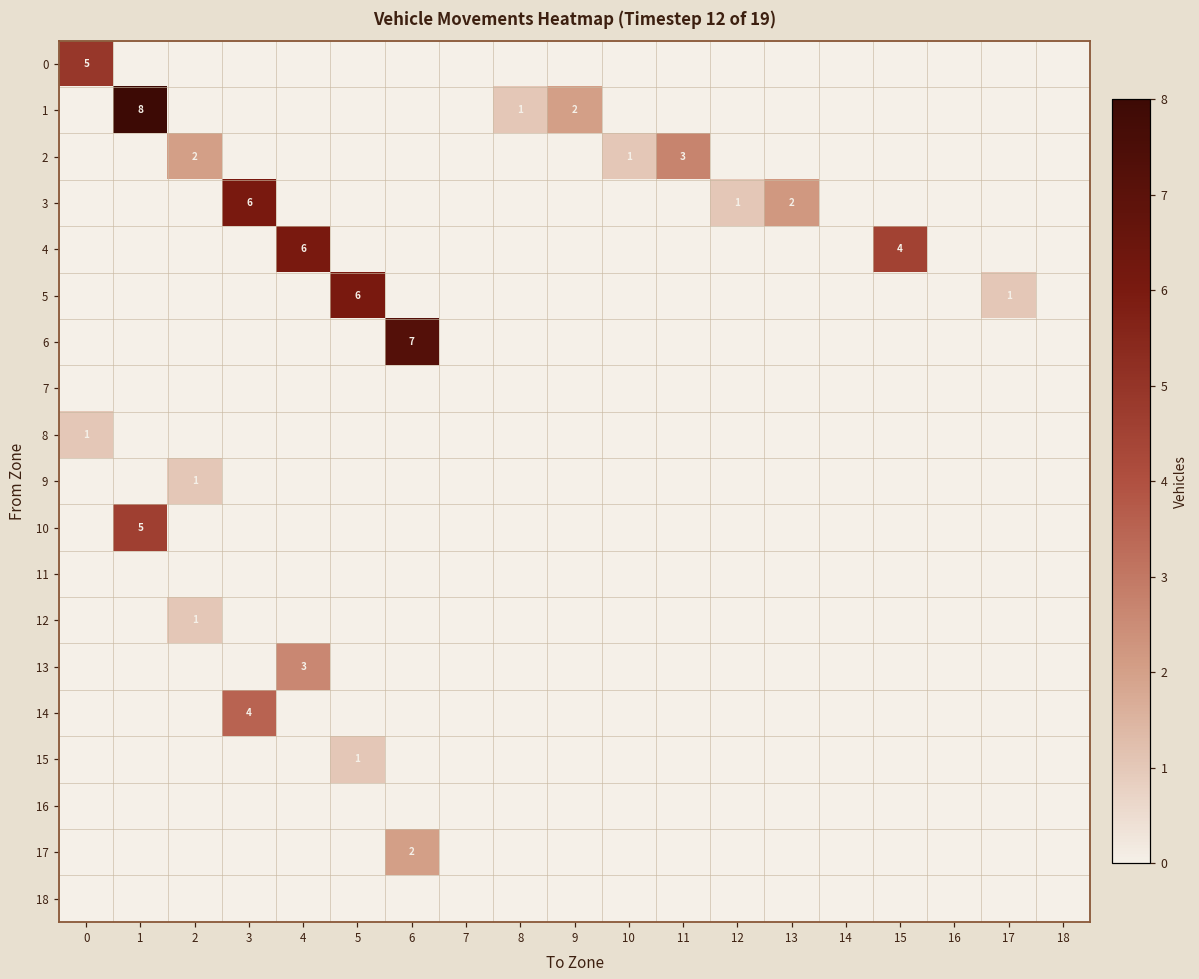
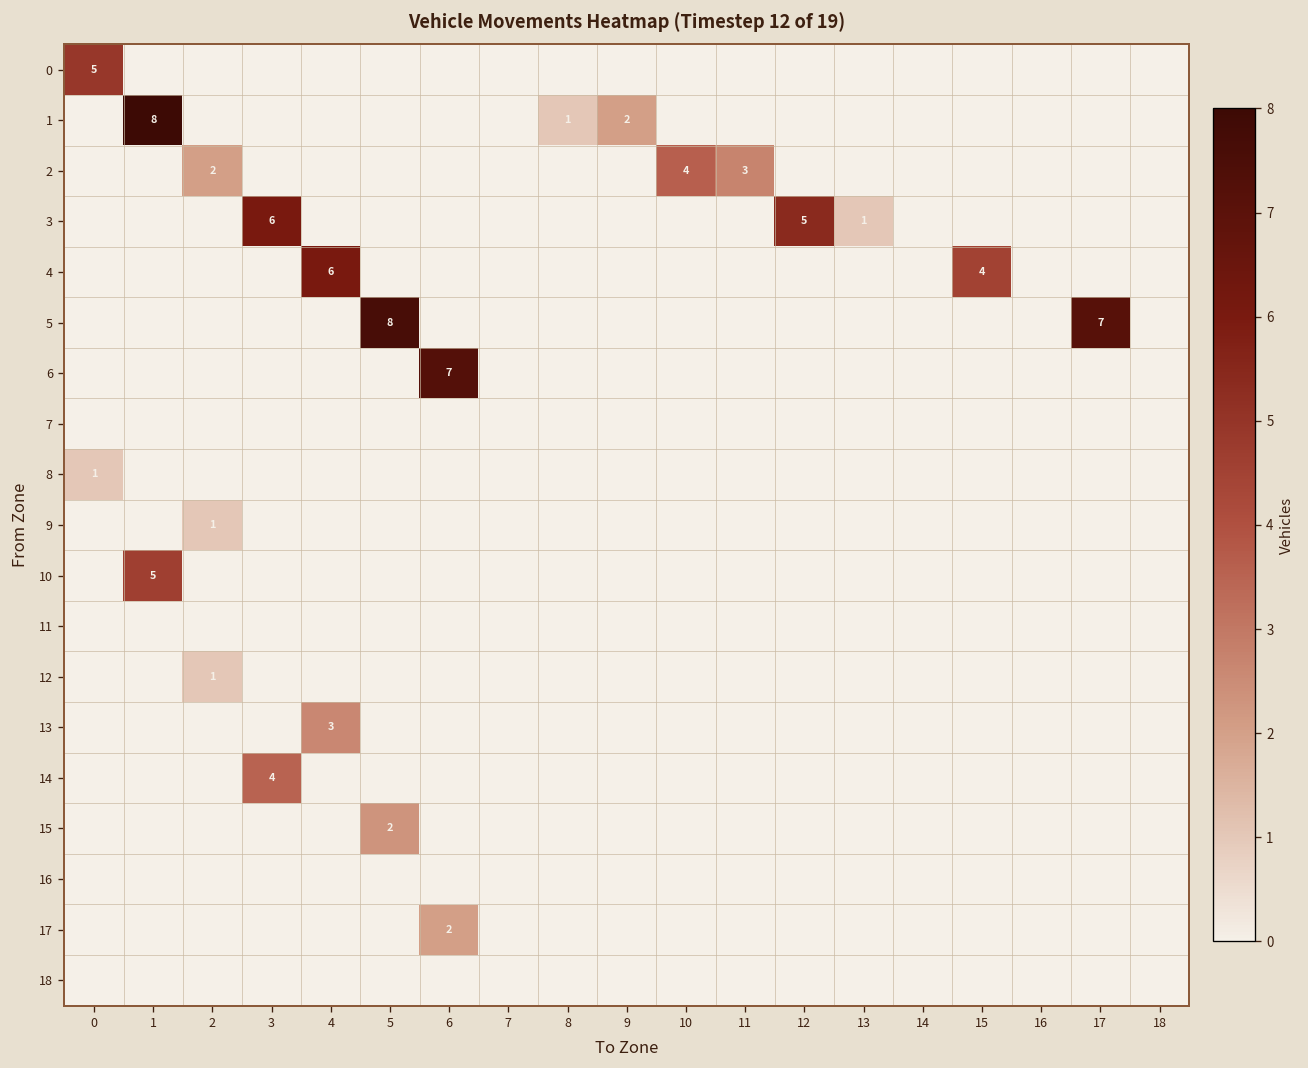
2, 10: 1 -> 4
3, 12: 1 -> 5
3, 13: 2 -> 1
5, 5: 6 -> 8
5, 17: 1 -> 7
15, 5: 1 -> 2
